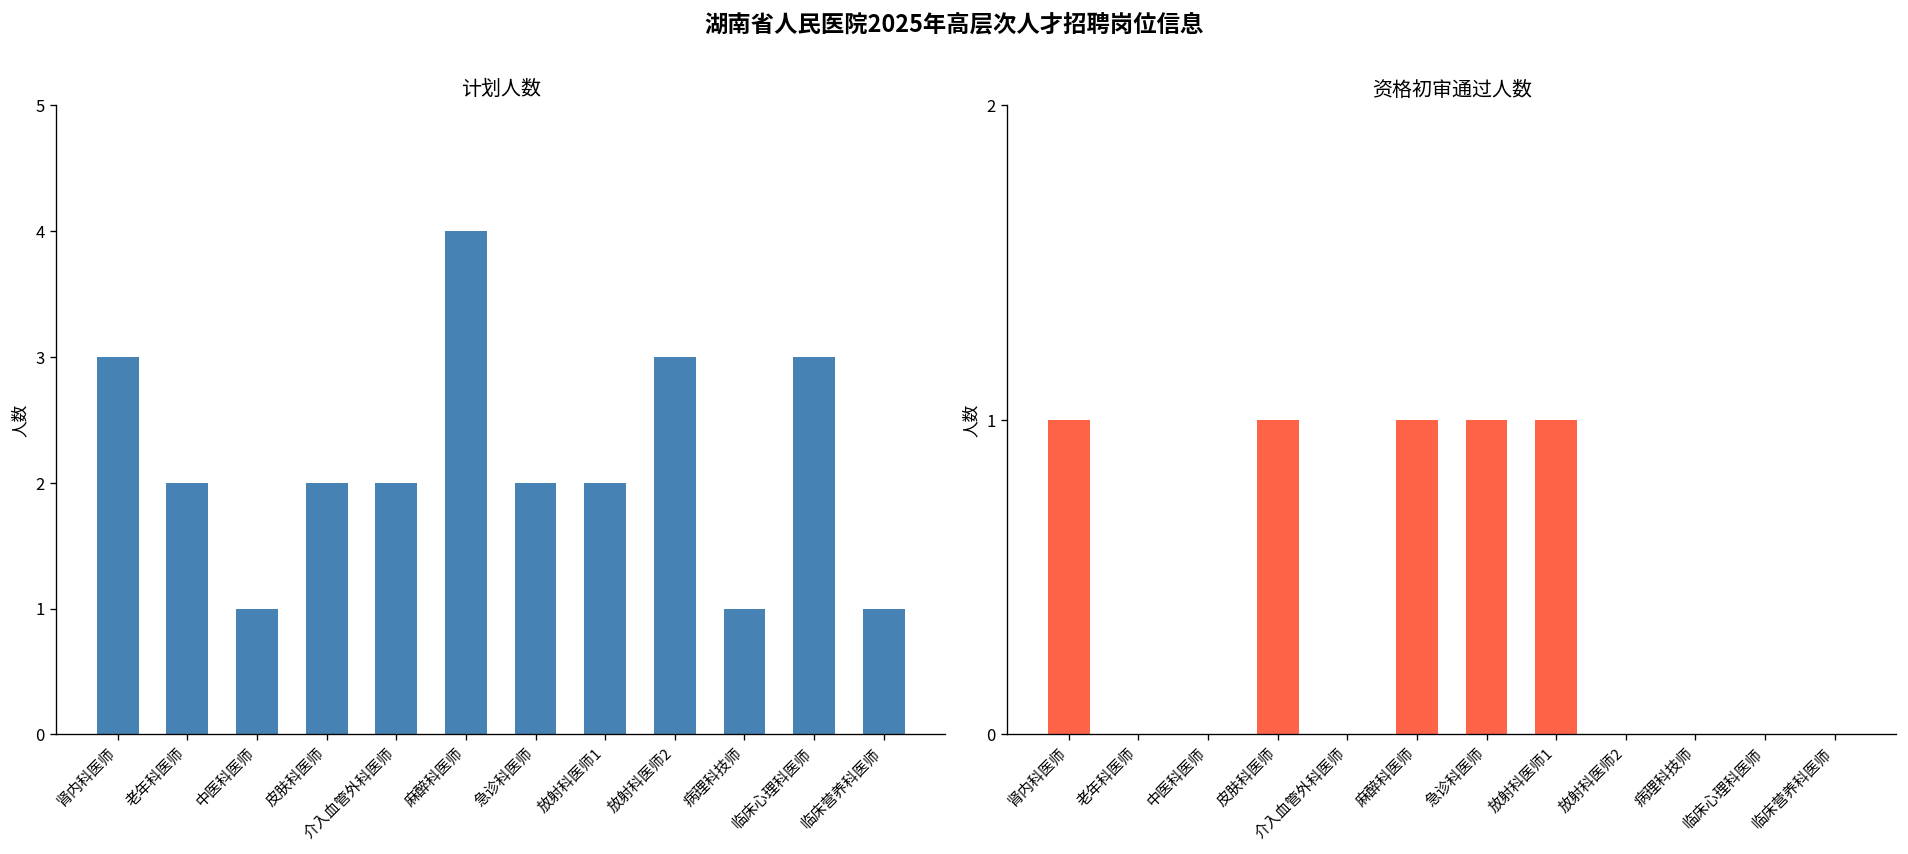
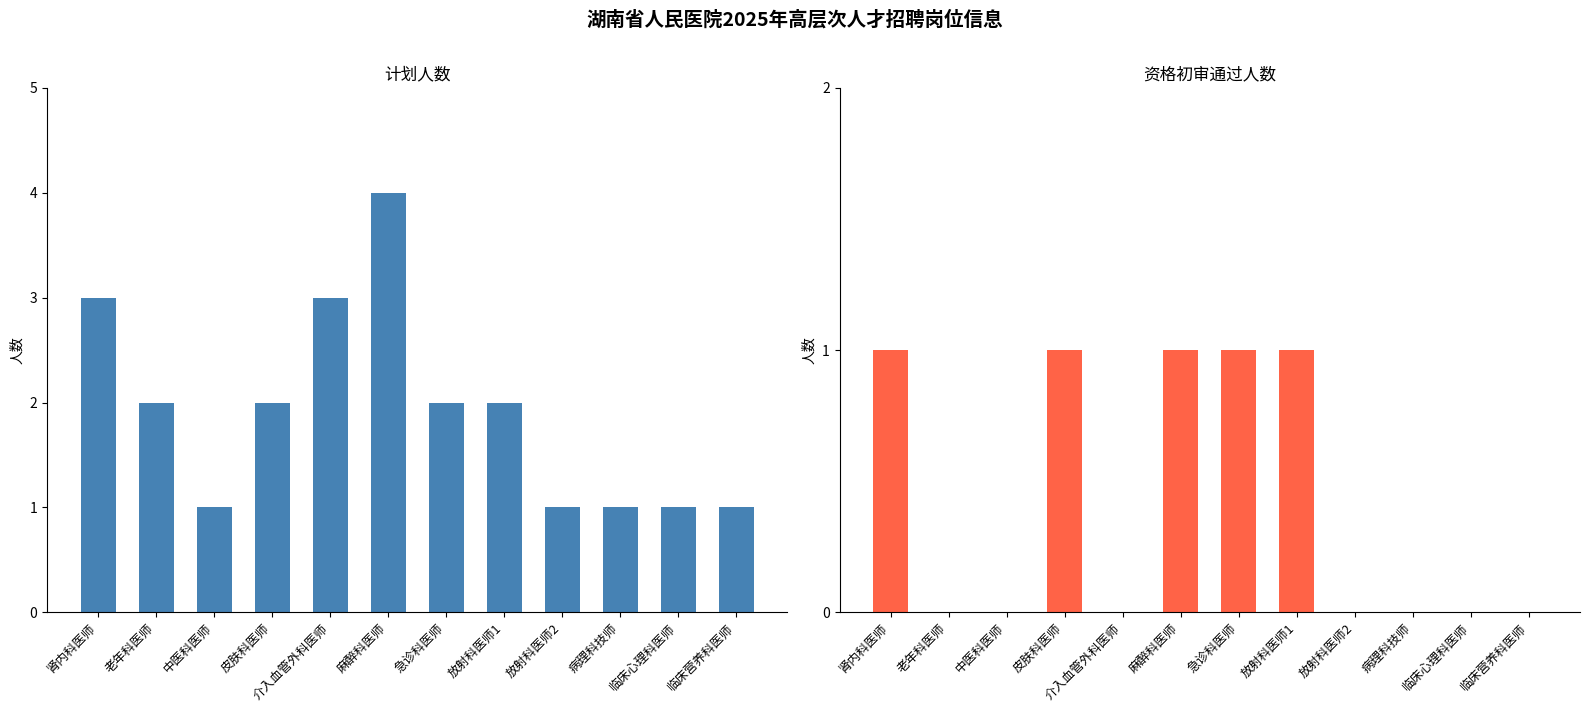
计划人数, 介入血管外科医师: 2 -> 3
计划人数, 放射科医师2: 3 -> 1
计划人数, 临床心理科医师: 3 -> 1
